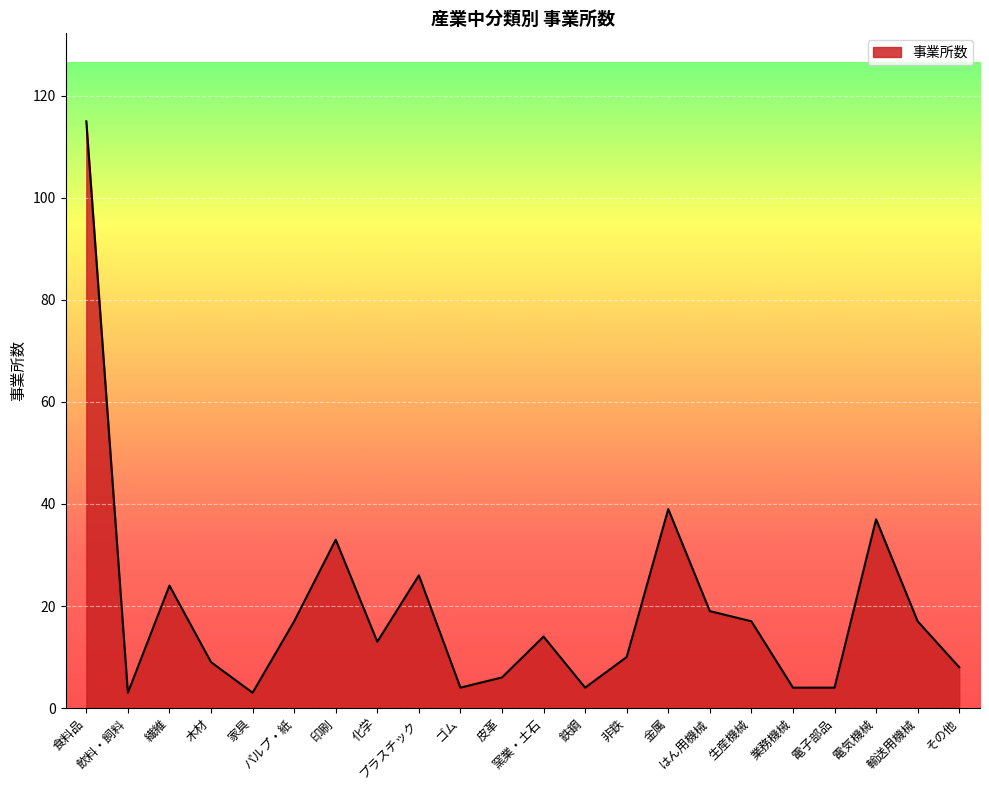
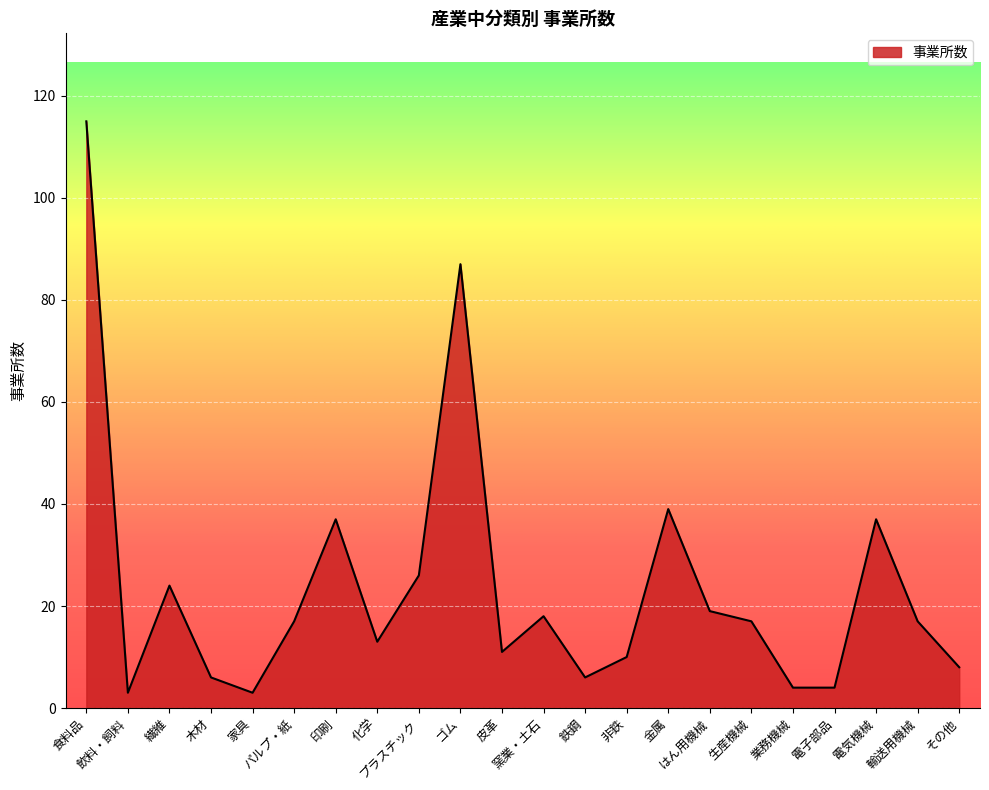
木材: 9 -> 6
印刷: 33 -> 37
ゴム: 4 -> 87
皮革: 6 -> 11
窯業・土石: 14 -> 18
鉄鋼: 4 -> 6
